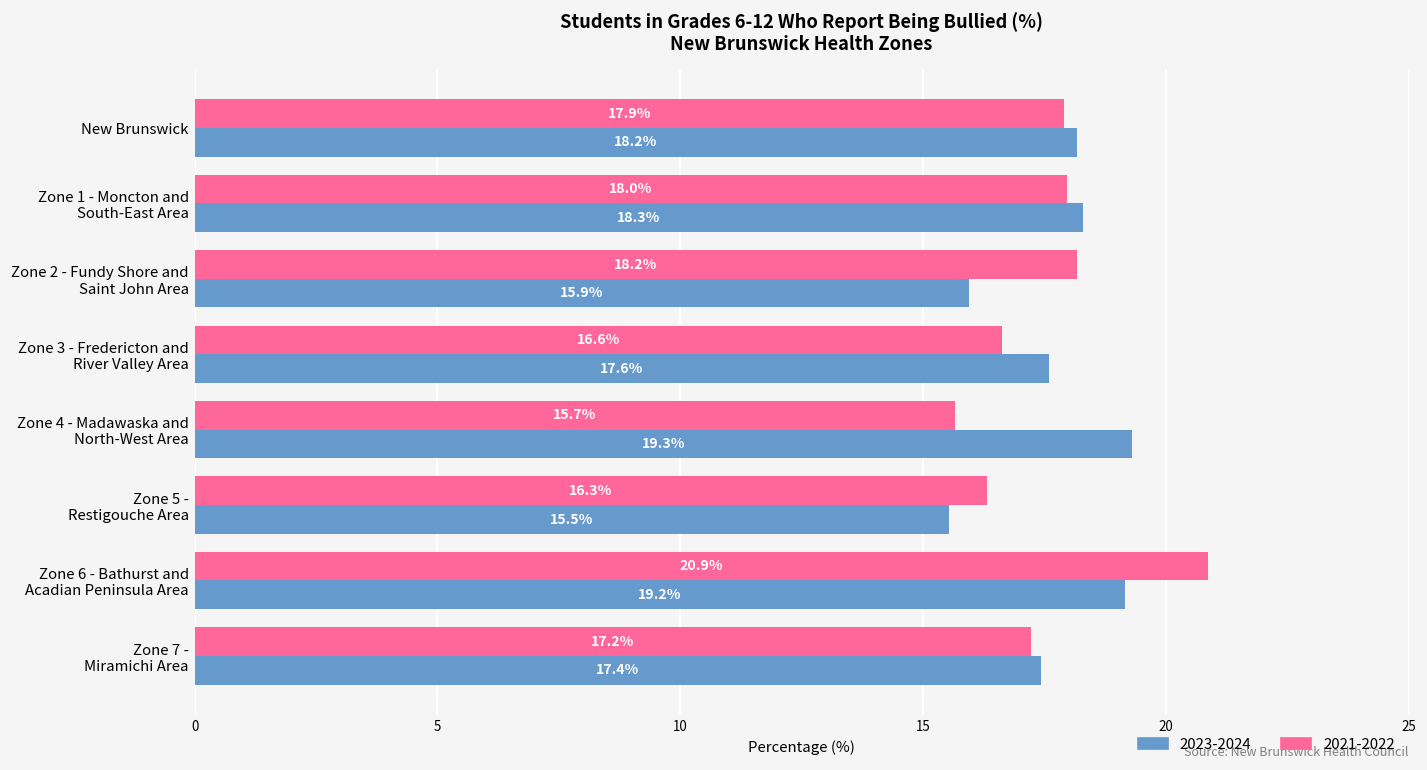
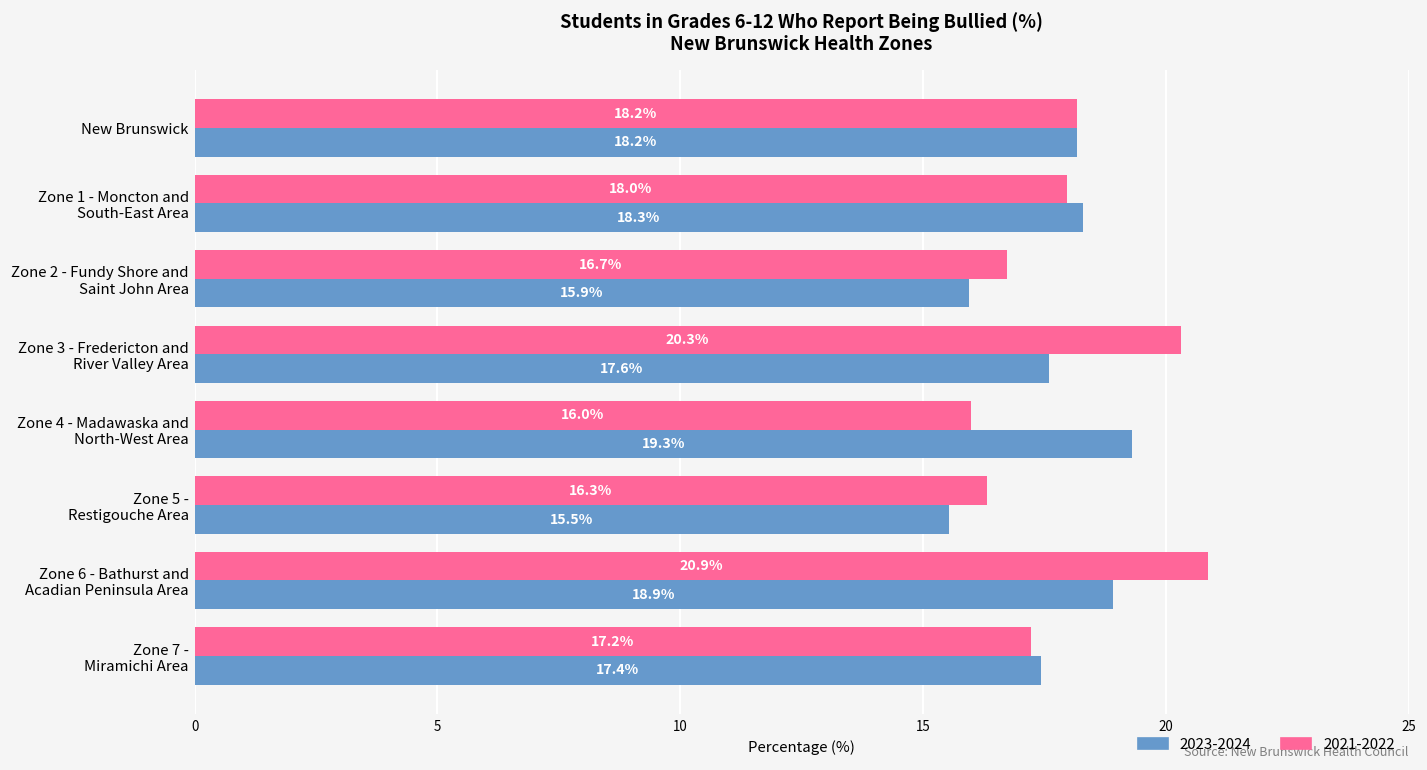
2021-2022, New Brunswick: 17.9% -> 18.2%
2021-2022, Zone 2 - Fundy Shore and Saint John Area: 18.2% -> 16.7%
2021-2022, Zone 3 - Fredericton and River Valley Area: 16.6% -> 20.3%
2021-2022, Zone 4 - Madawaska and North-West Area: 15.7% -> 16.0%
2023-2024, Zone 6 - Bathurst and Acadian Peninsula Area: 19.2% -> 18.9%
